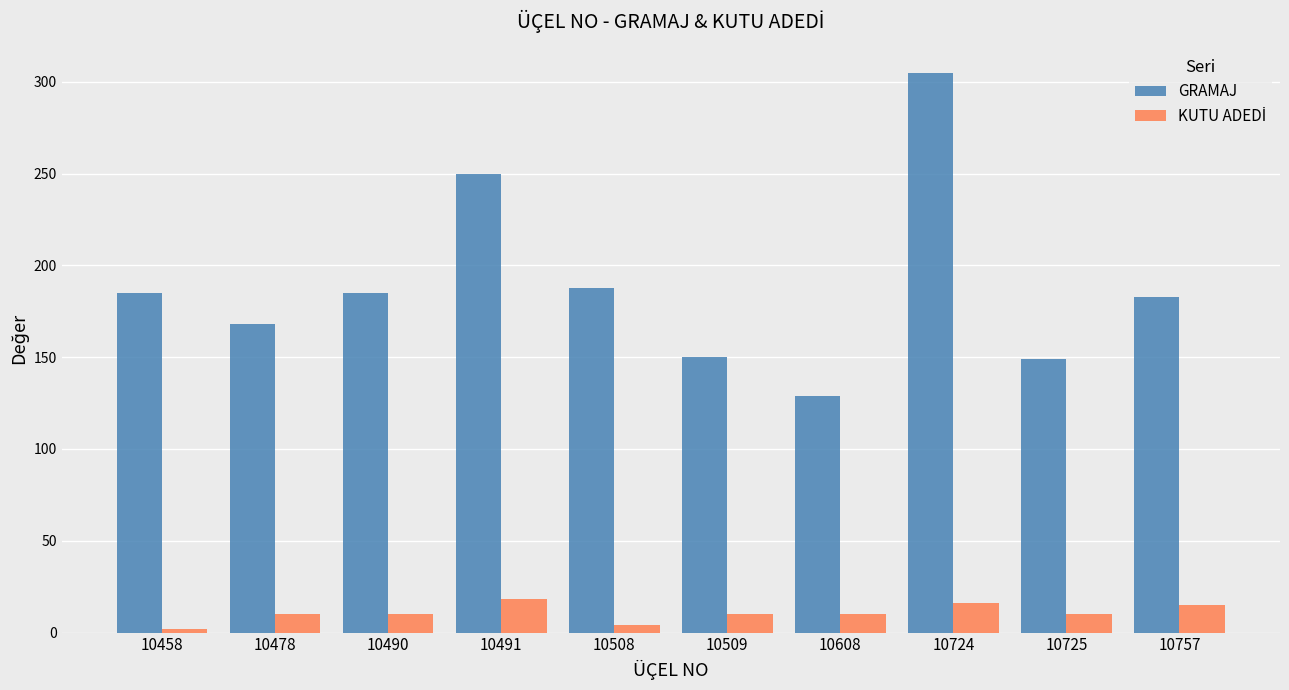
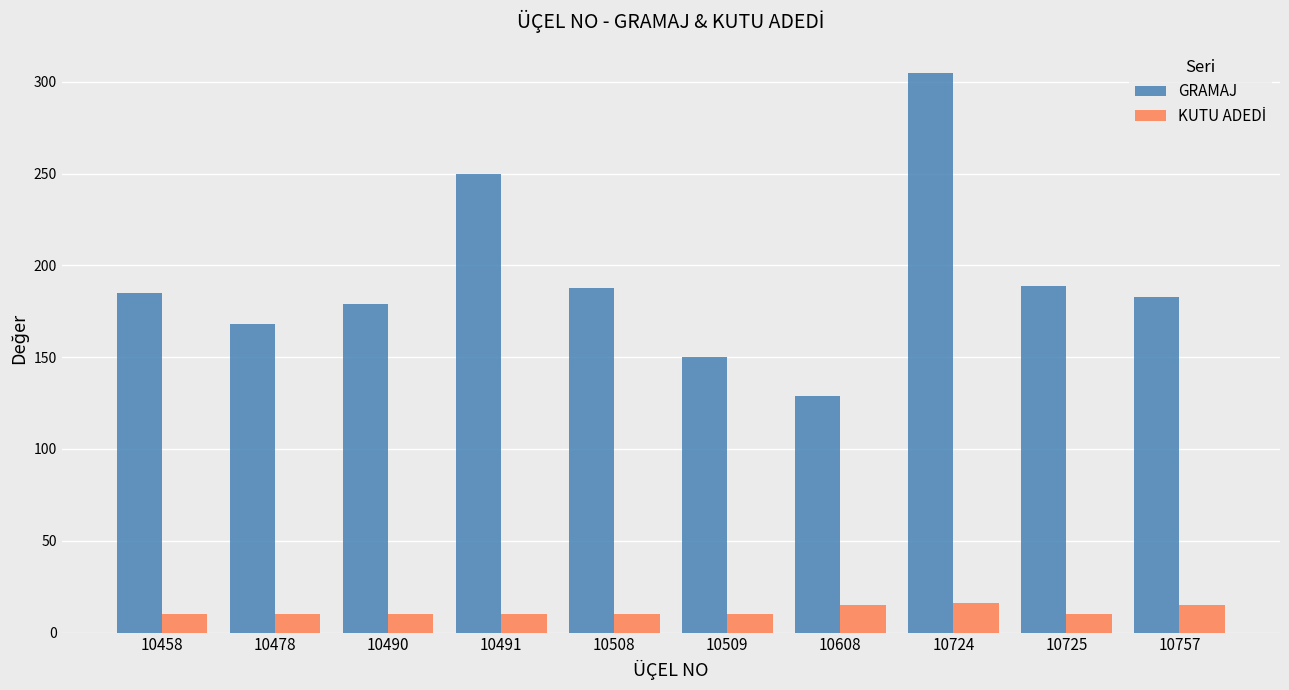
KUTU ADEDİ, 10458: 2 -> 10
GRAMAJ, 10490: 185 -> 179
KUTU ADEDİ, 10491: 18 -> 10
KUTU ADEDİ, 10508: 4 -> 10
KUTU ADEDİ, 10608: 10 -> 15
GRAMAJ, 10725: 149 -> 189
